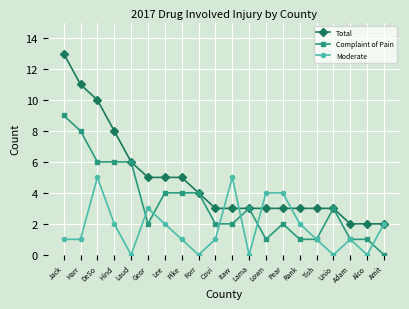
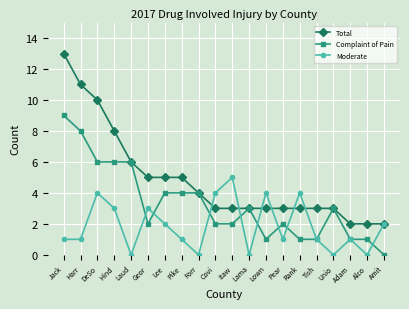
Moderate, DeSo: 5 -> 4
Moderate, Hind: 2 -> 3
Moderate, Covi: 1 -> 4
Moderate, Pear: 4 -> 1
Moderate, Rank: 2 -> 4
